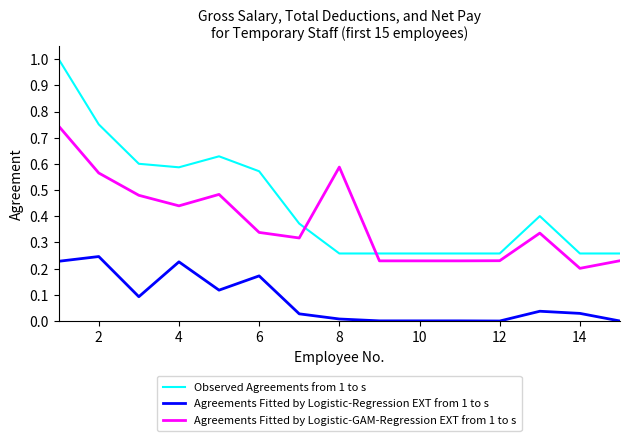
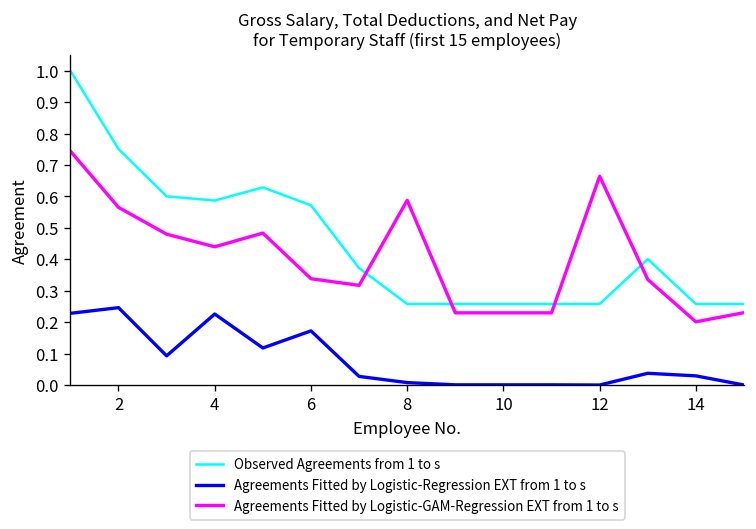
Agreements Fitted by Logistic-GAM-Regression EXT from 1 to s, 12: 0.23 -> 0.66
